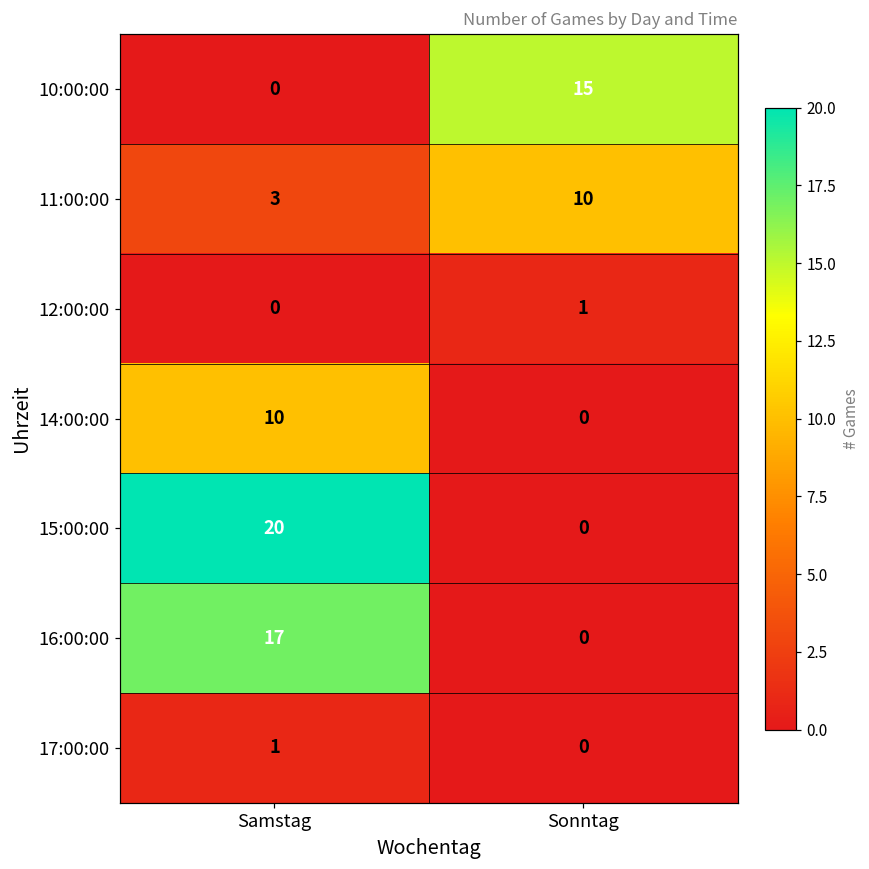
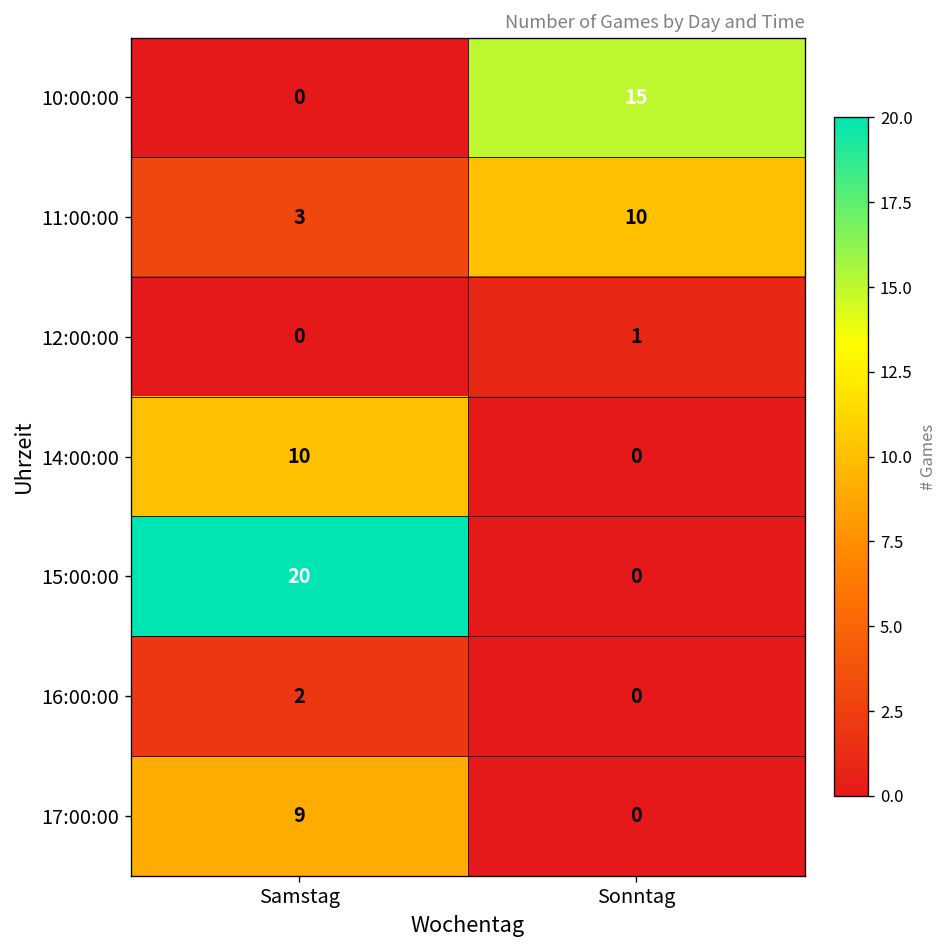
16:00:00, Samstag: 17 -> 2
17:00:00, Samstag: 1 -> 9
